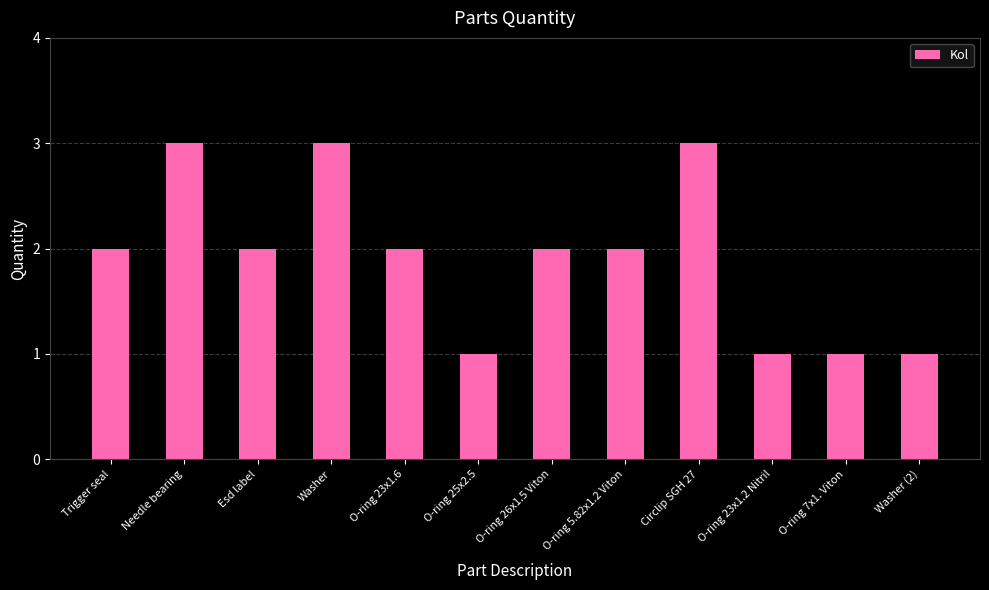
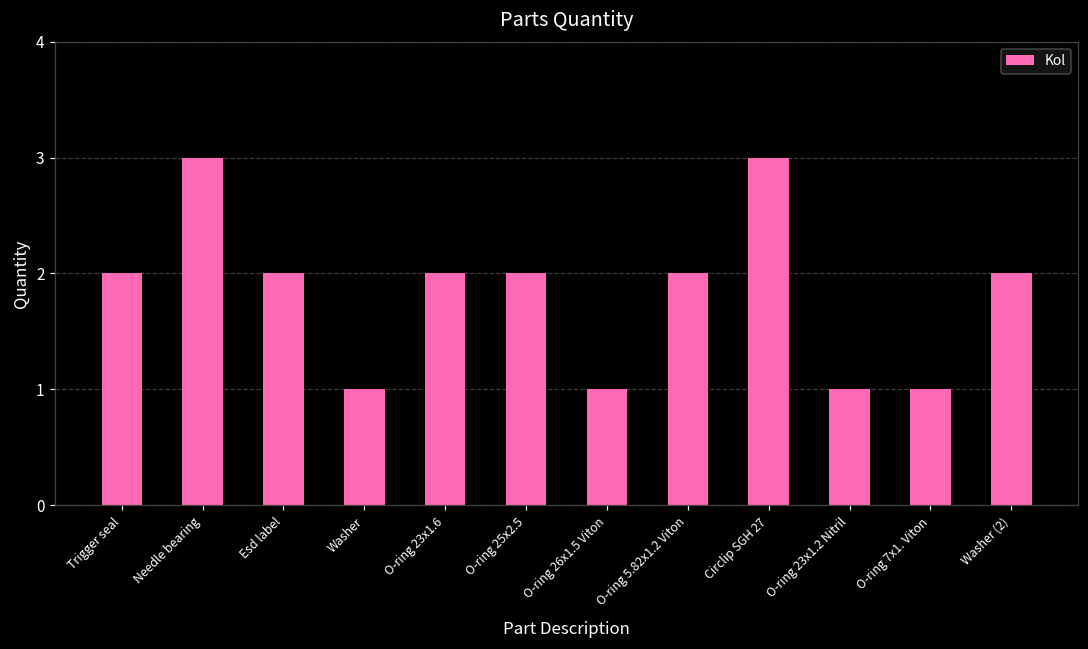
Washer: 3 -> 1
O-ring 25x2.5: 1 -> 2
O-ring 26x1.5 Viton: 2 -> 1
Washer (2): 1 -> 2
